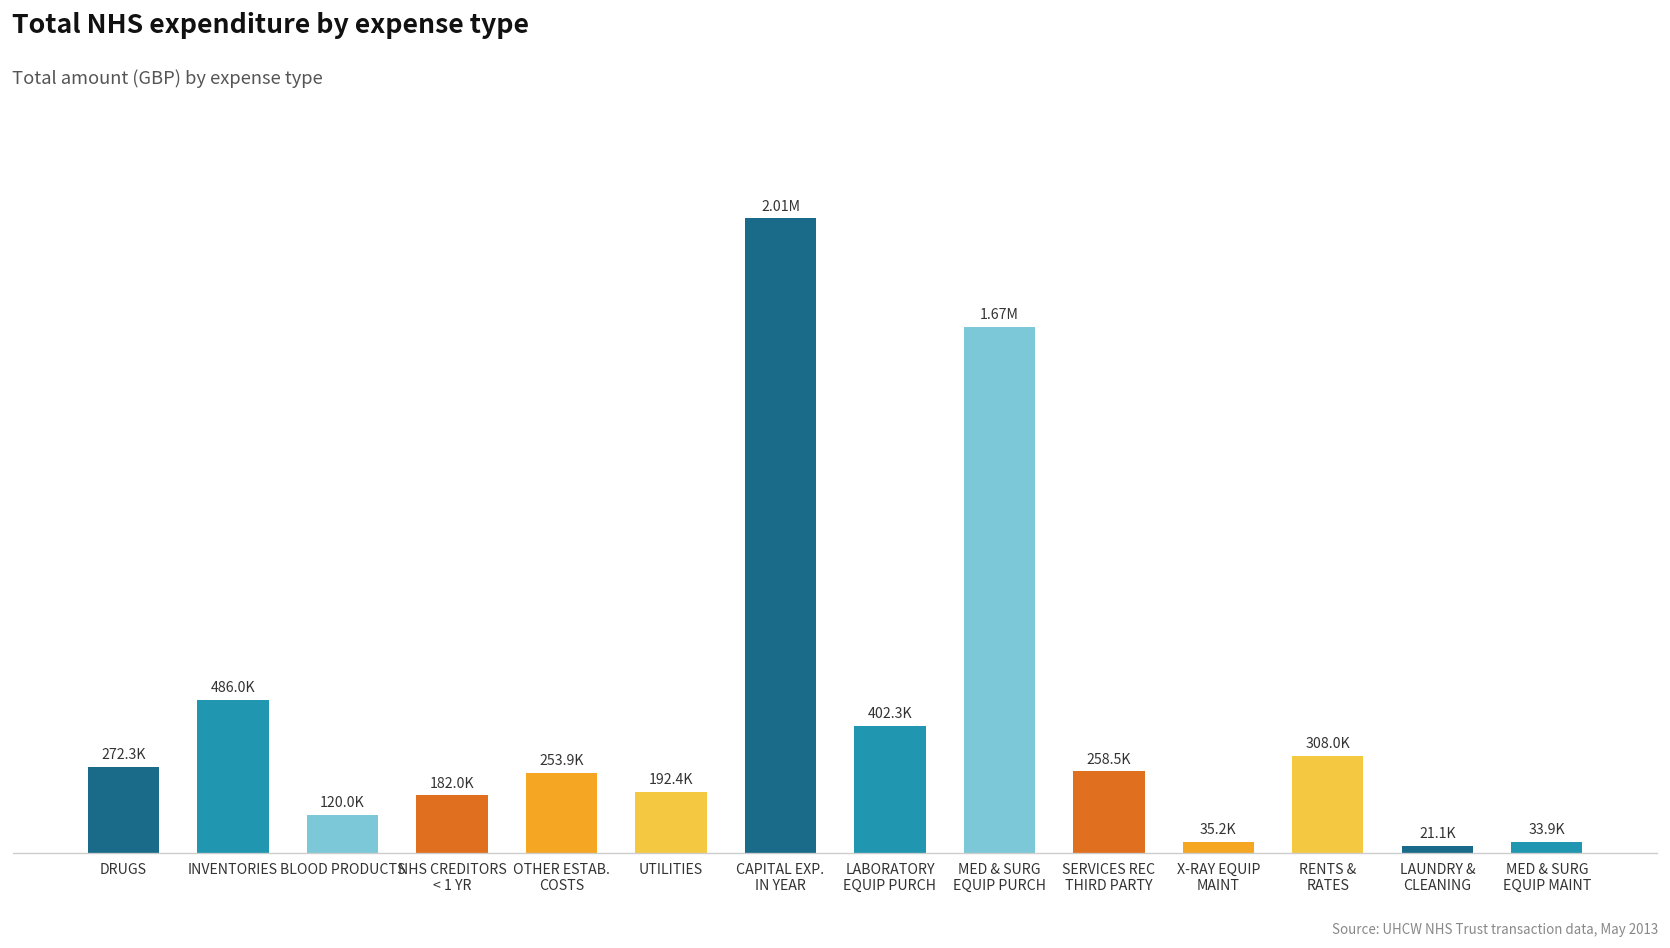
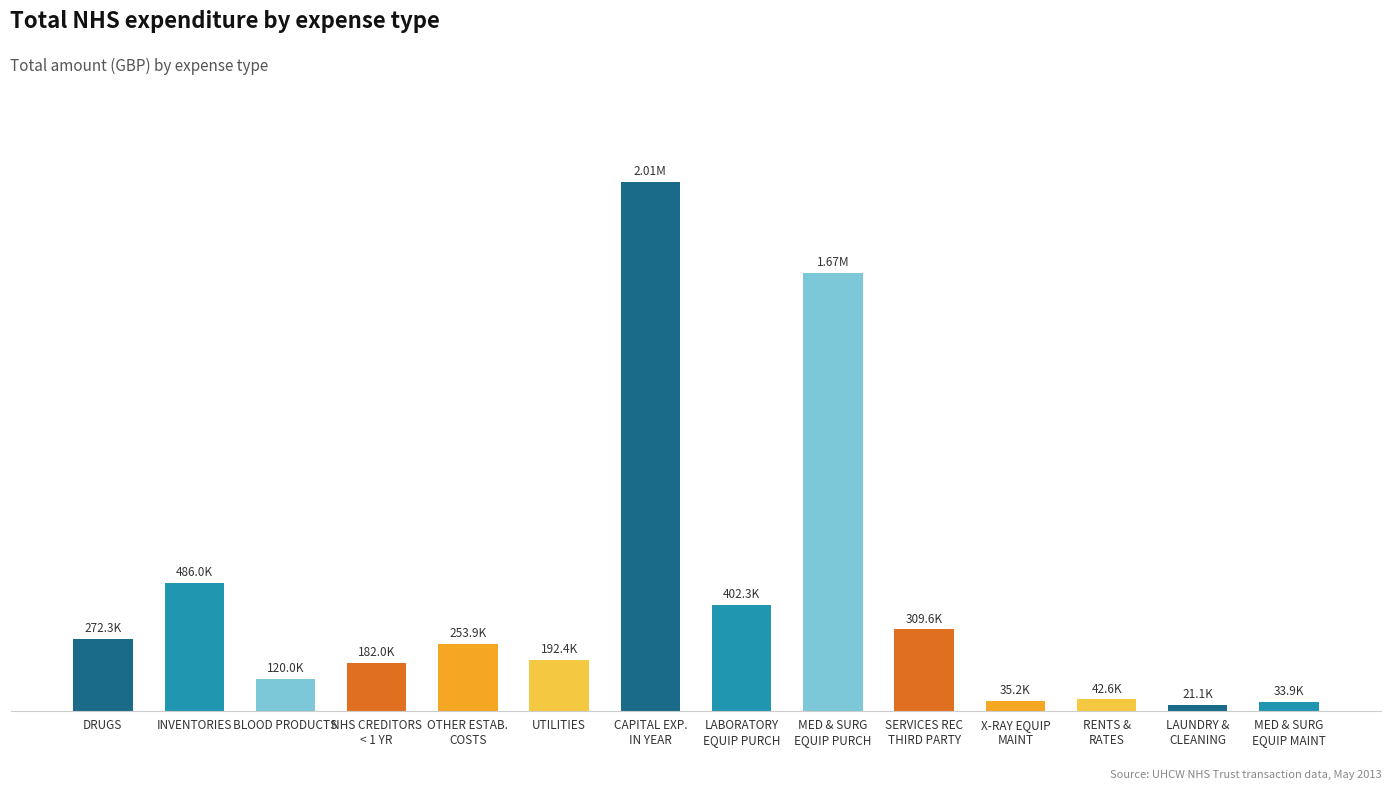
SERVICES REC THIRD PARTY: 258.5K -> 309.6K
RENTS & RATES: 308.0K -> 42.6K
